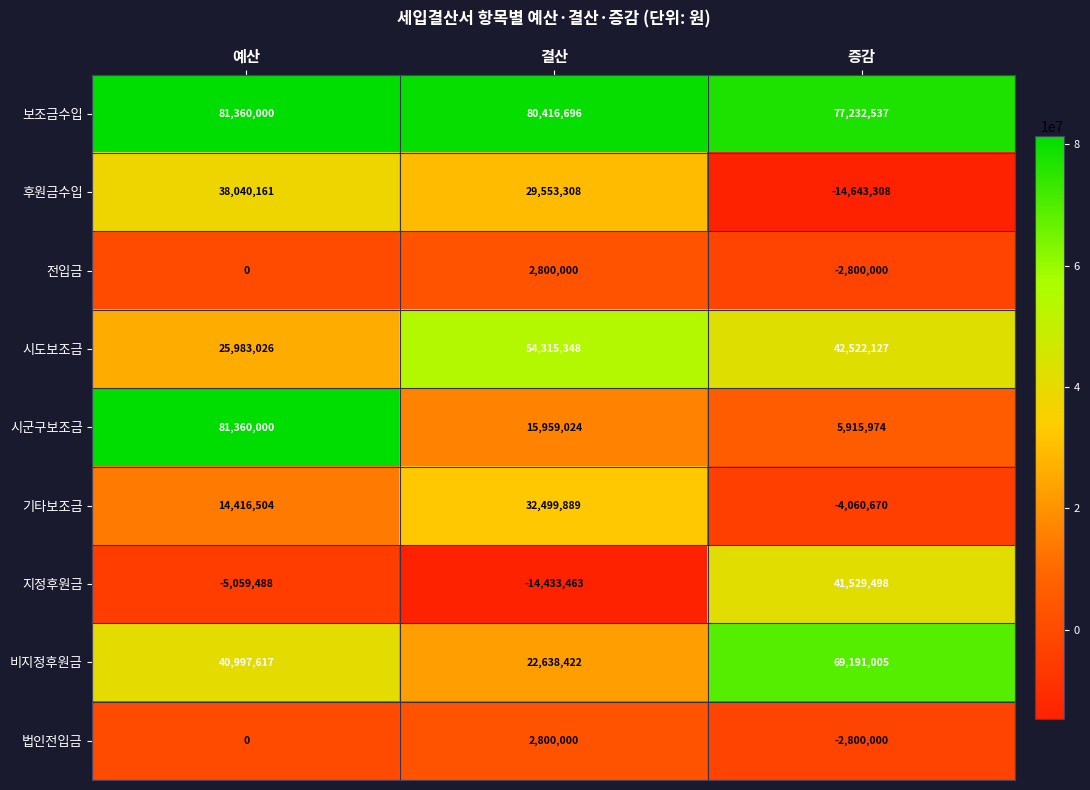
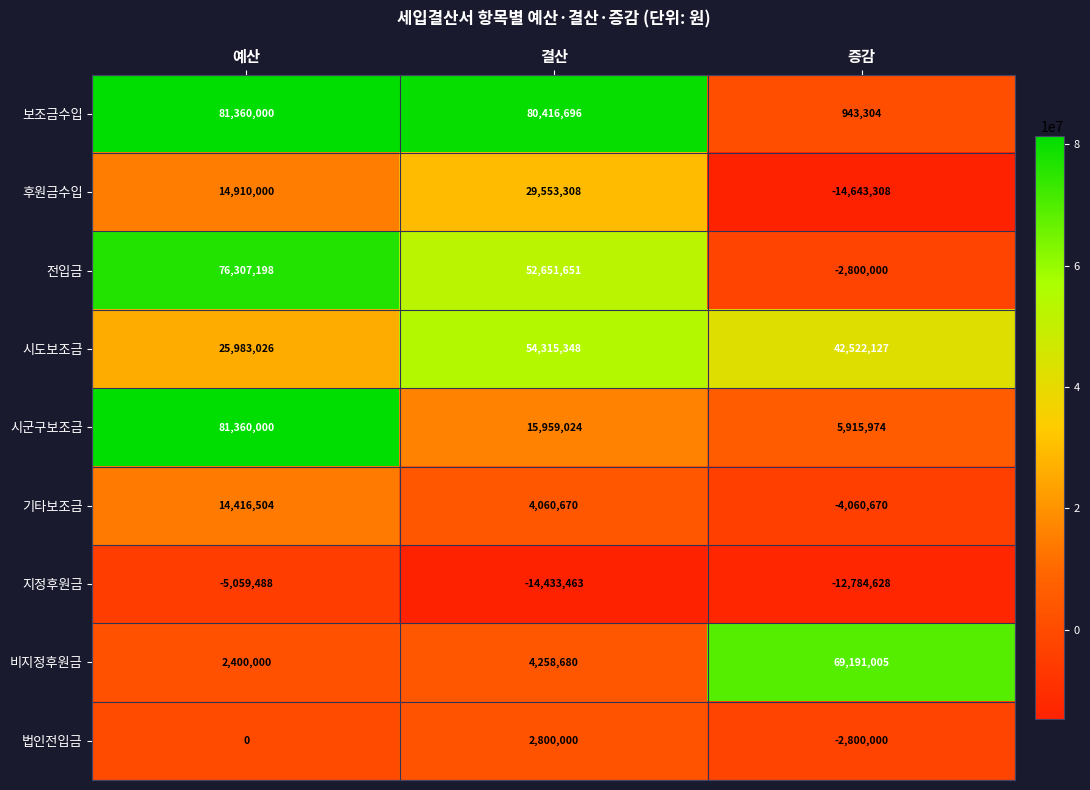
보조금수입, 증감: 77,232,537 -> 943,304
후원금수입, 예산: 38,040,161 -> 14,910,000
전입금, 예산: 0 -> 76,307,198
전입금, 결산: 2,800,000 -> 52,651,651
기타보조금, 결산: 32,499,889 -> 4,060,670
지정후원금, 증감: 41,529,498 -> -12,784,628
비지정후원금, 예산: 40,997,617 -> 2,400,000
비지정후원금, 결산: 22,638,422 -> 4,258,680
